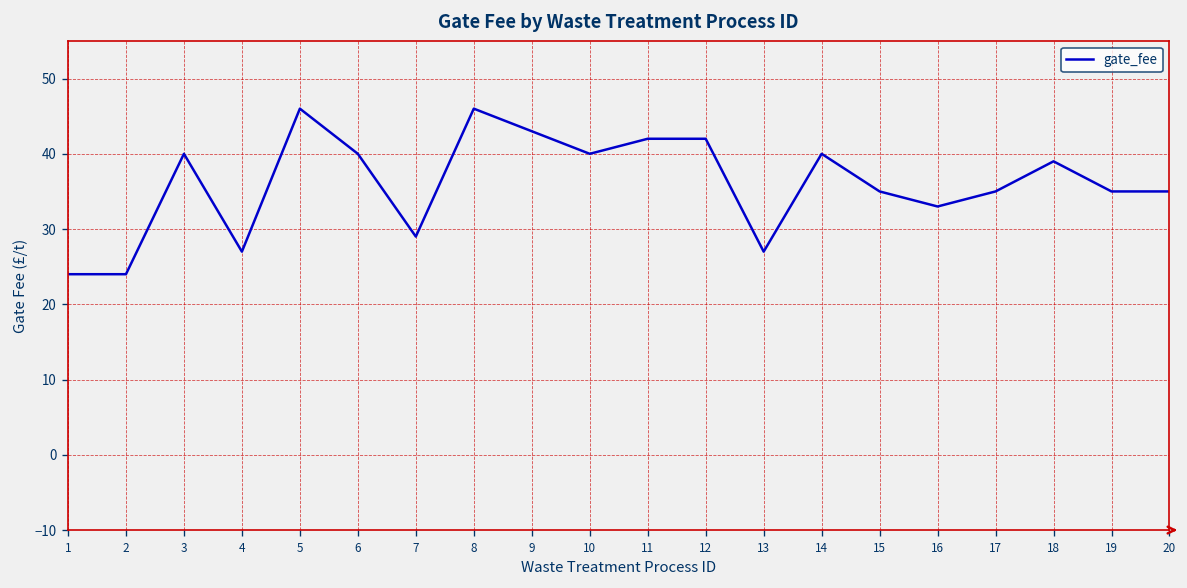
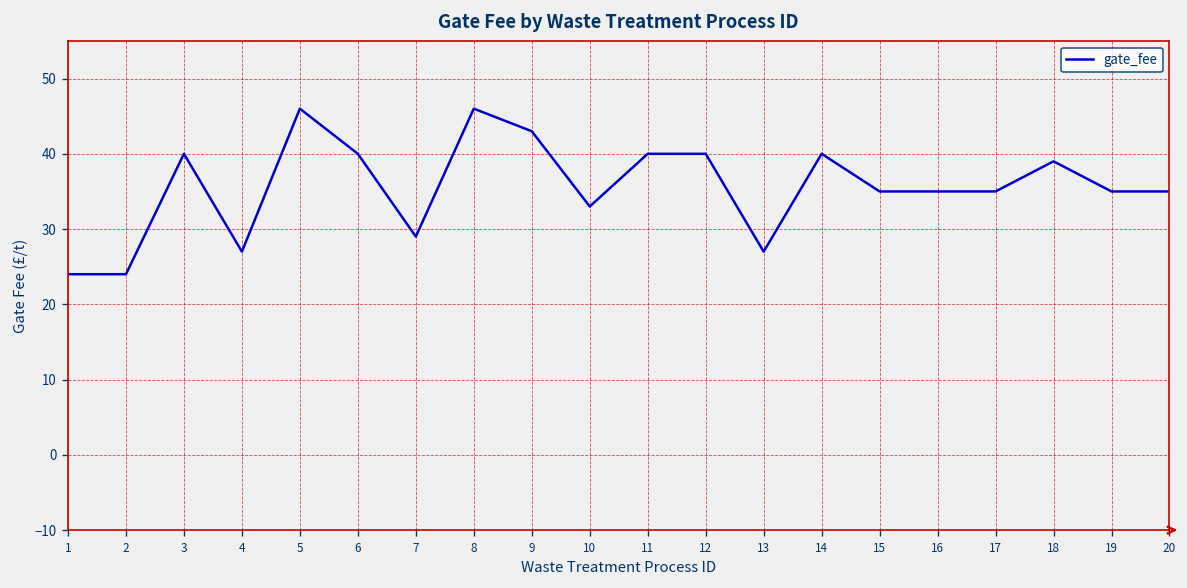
10: 40 -> 33
11: 42 -> 40
12: 42 -> 40
16: 33 -> 35
